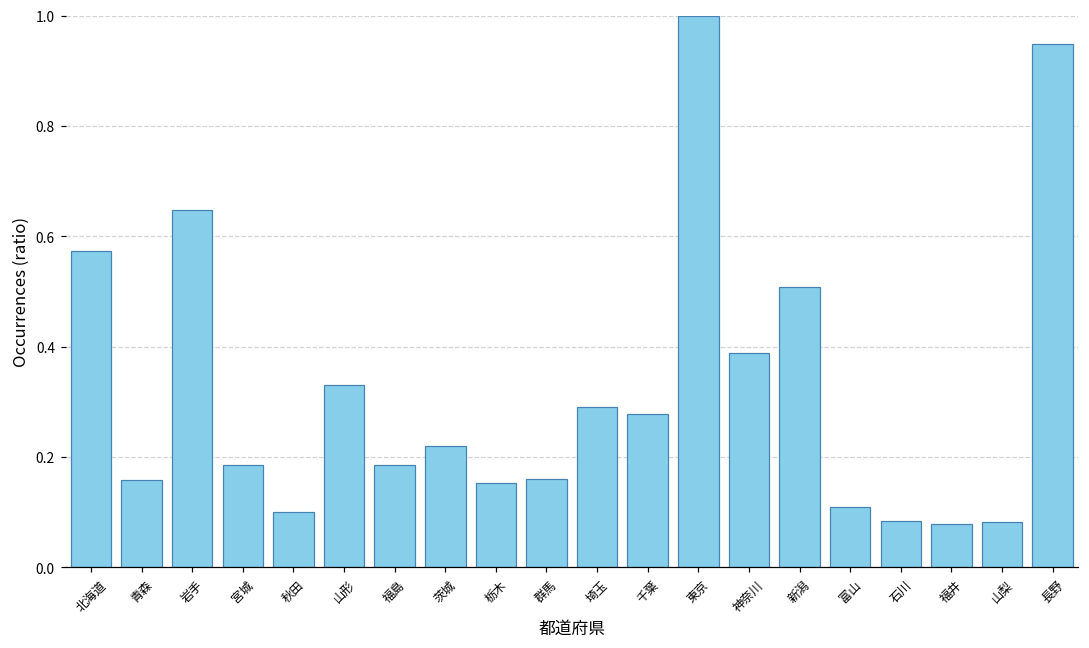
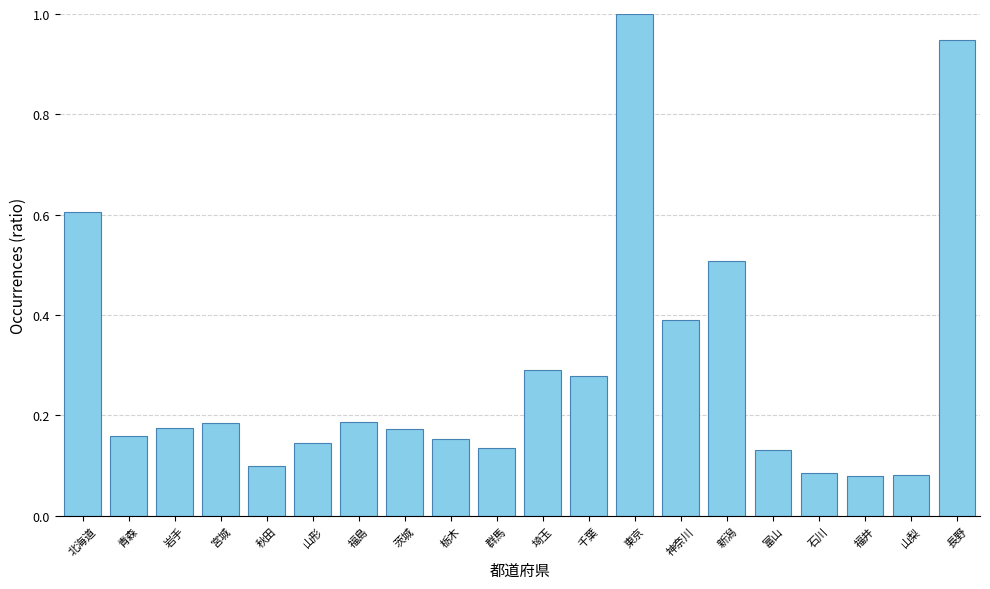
北海道: 0.57 -> 0.61
岩手: 0.65 -> 0.17
山形: 0.33 -> 0.14
茨城: 0.22 -> 0.17
群馬: 0.16 -> 0.14
富山: 0.11 -> 0.13
